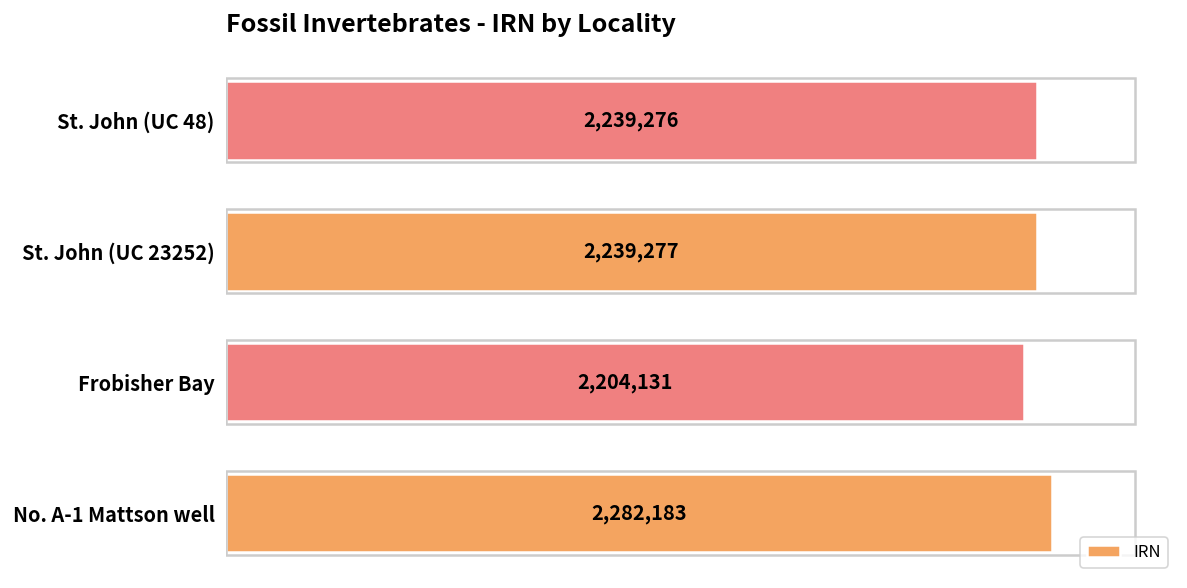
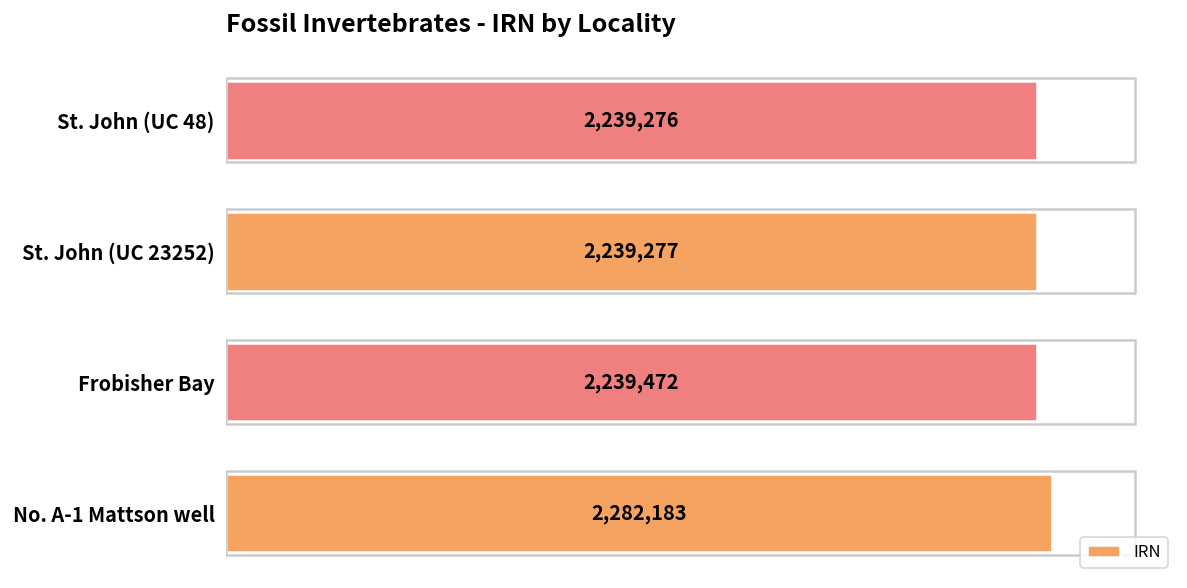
Frobisher Bay: 2,204,131 -> 2,239,472
